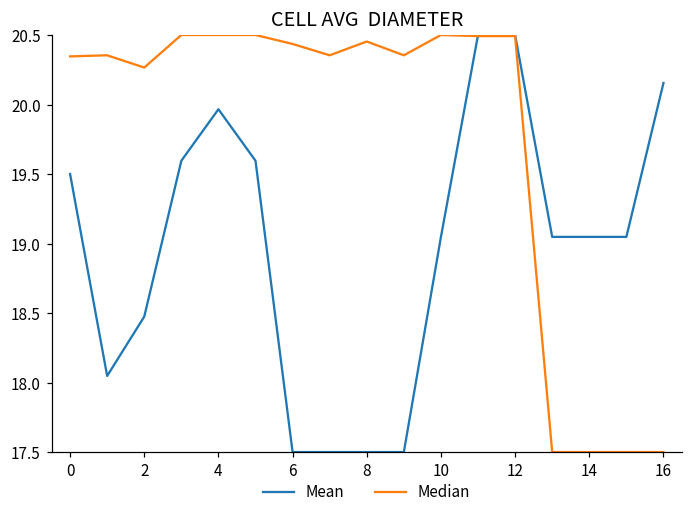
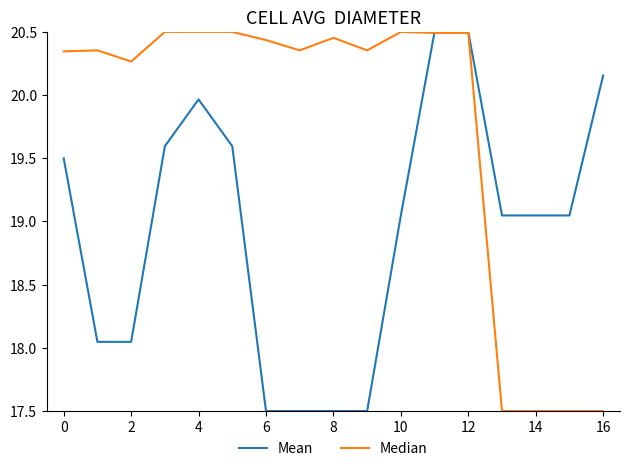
Mean, 2: 18.47 -> 18.05
